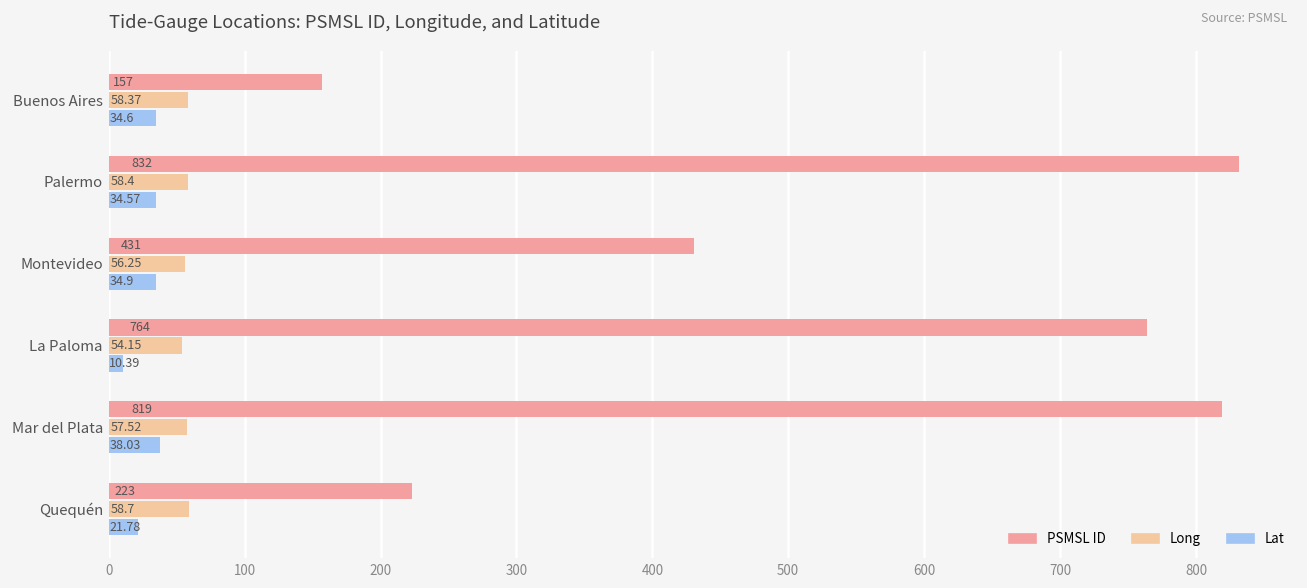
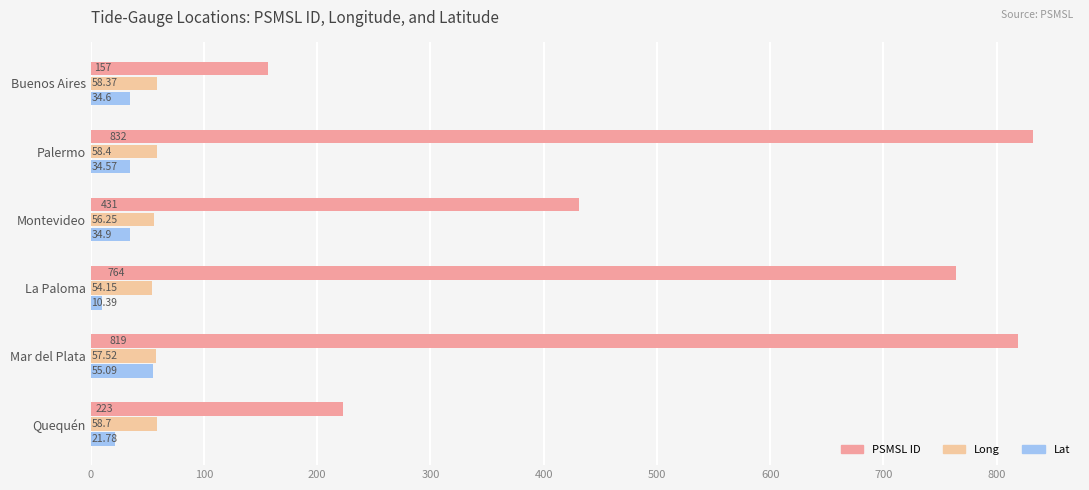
Lat, Mar del Plata: 38.03 -> 55.09
